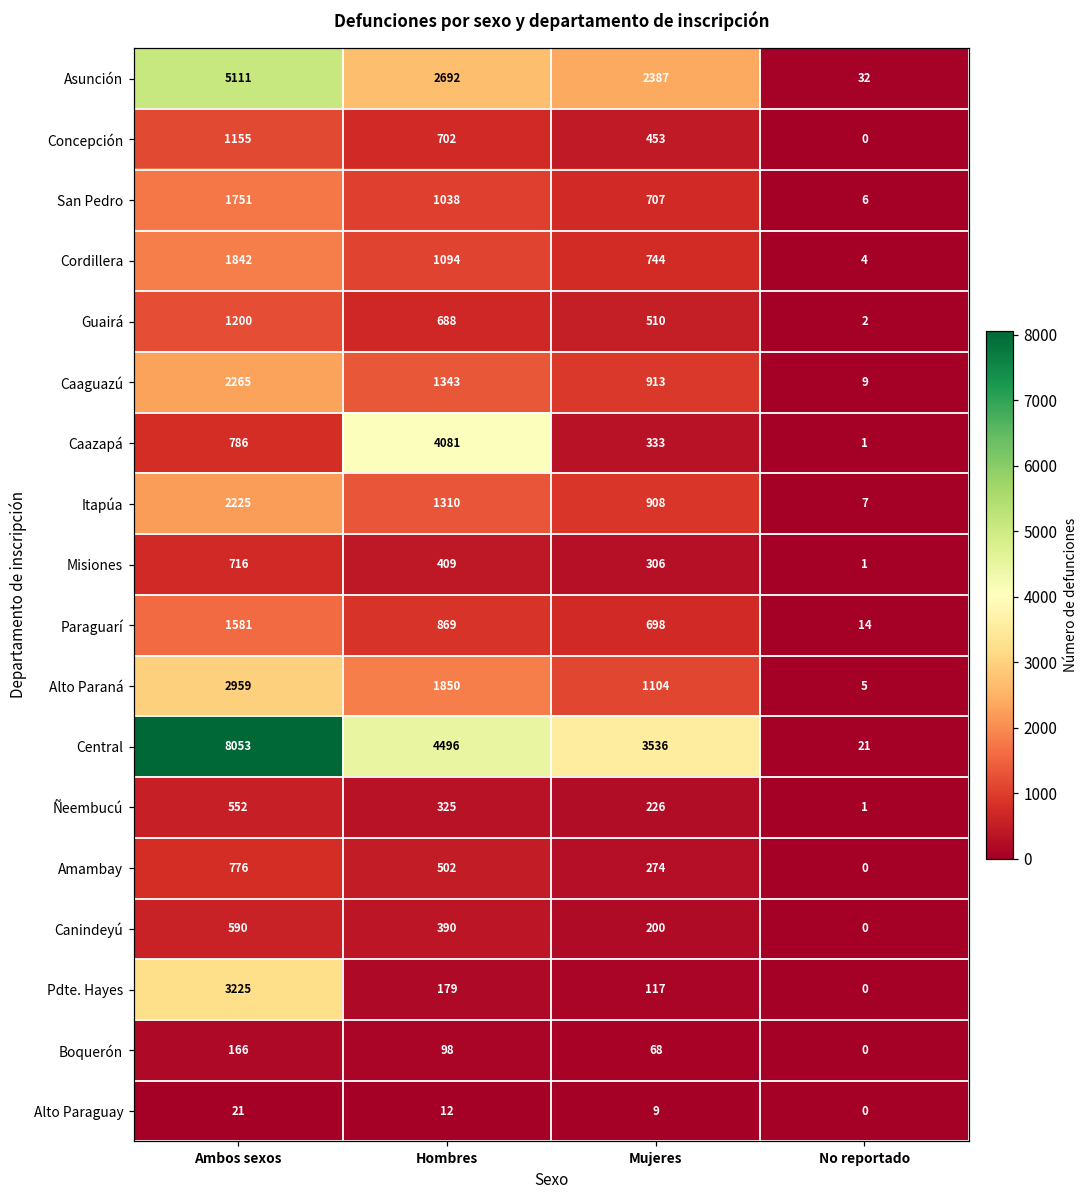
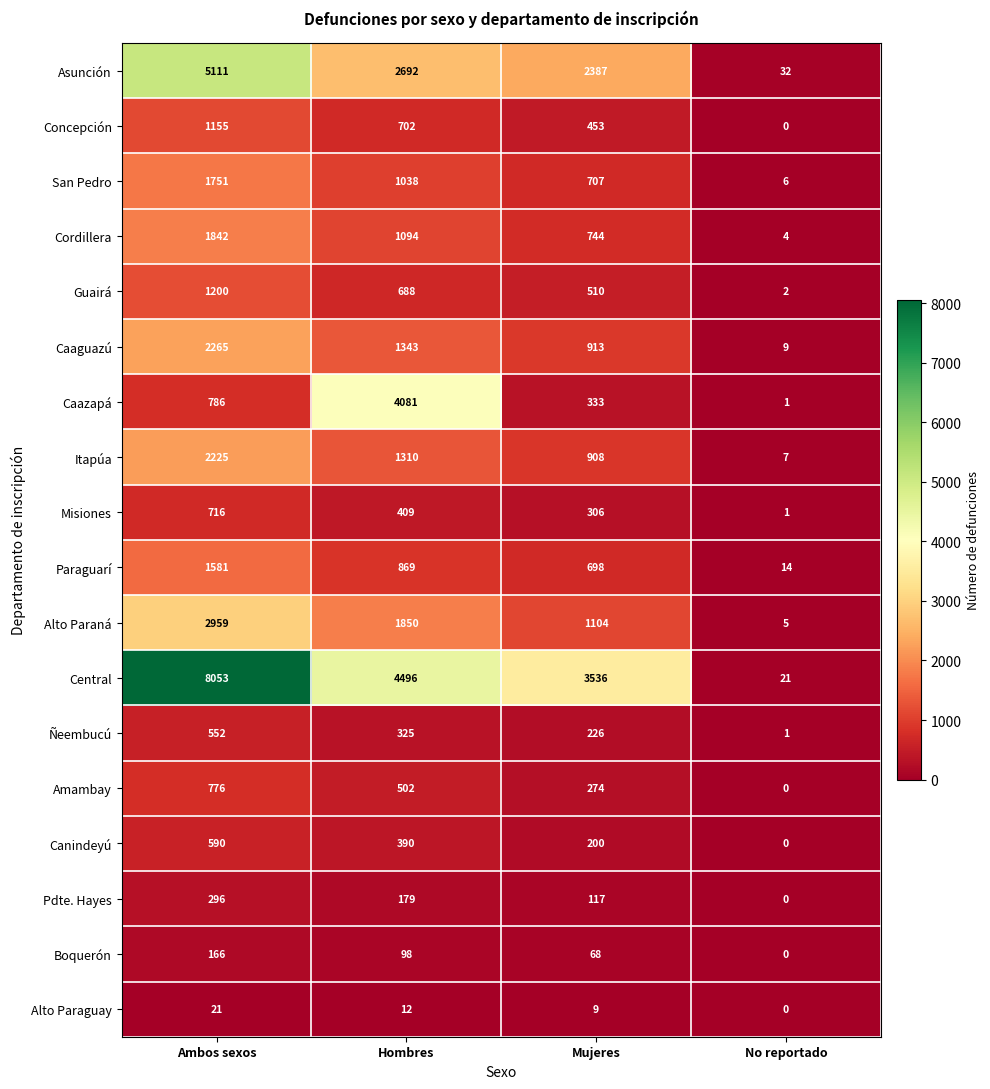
Pdte. Hayes, Ambos sexos: 3225 -> 296
